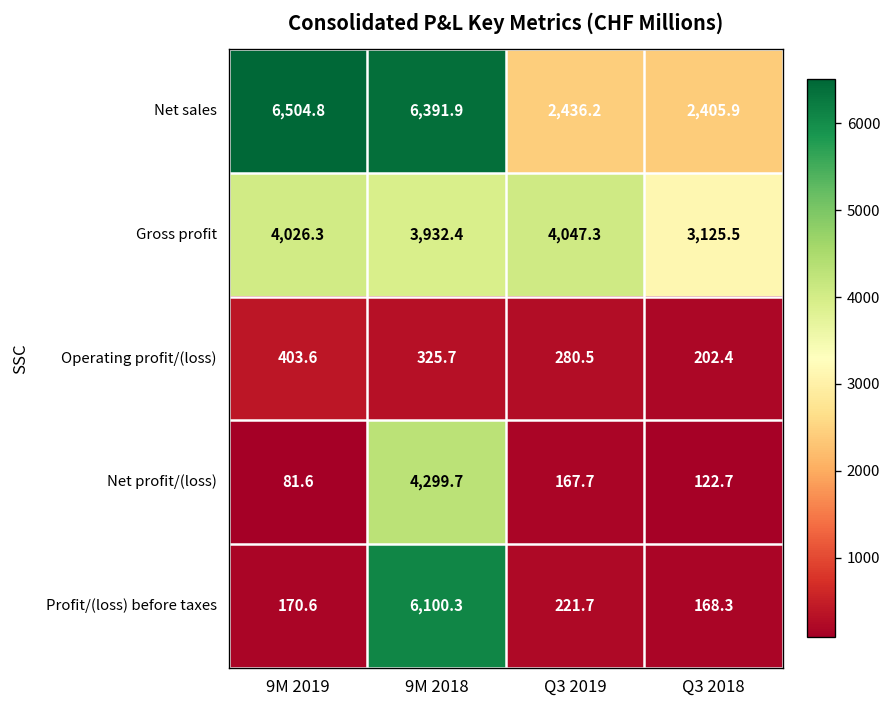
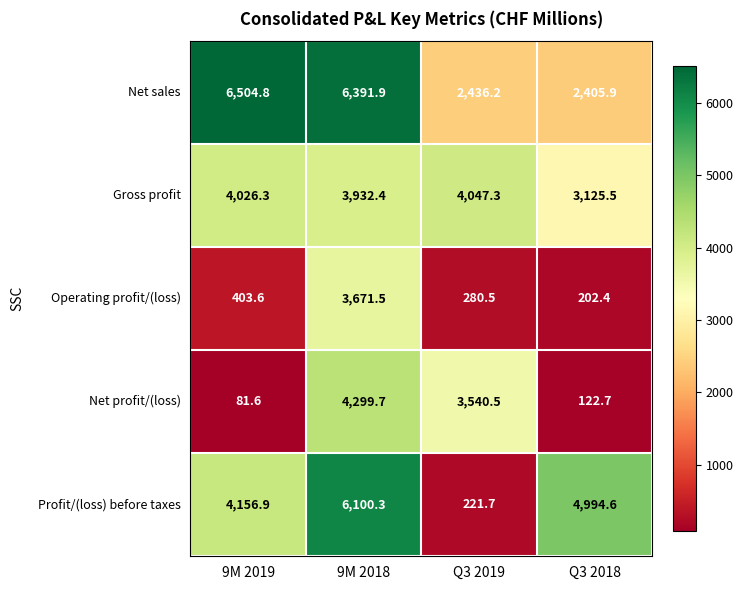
Operating profit/(loss), 9M 2018: 325.7 -> 3,671.5
Net profit/(loss), Q3 2019: 167.7 -> 3,540.5
Profit/(loss) before taxes, 9M 2019: 170.6 -> 4,156.9
Profit/(loss) before taxes, Q3 2018: 168.3 -> 4,994.6
